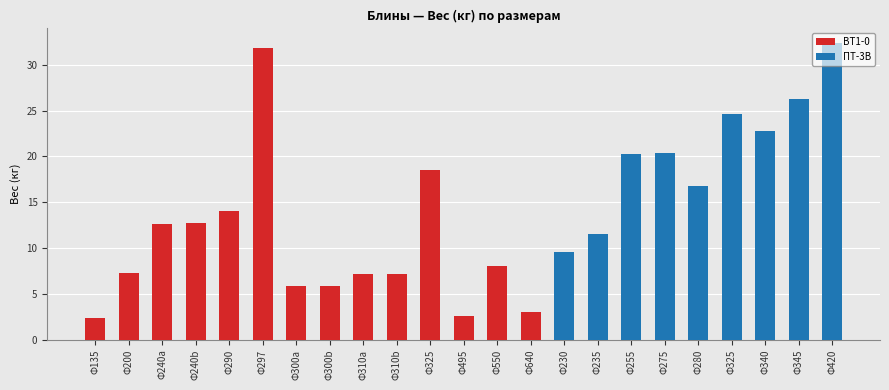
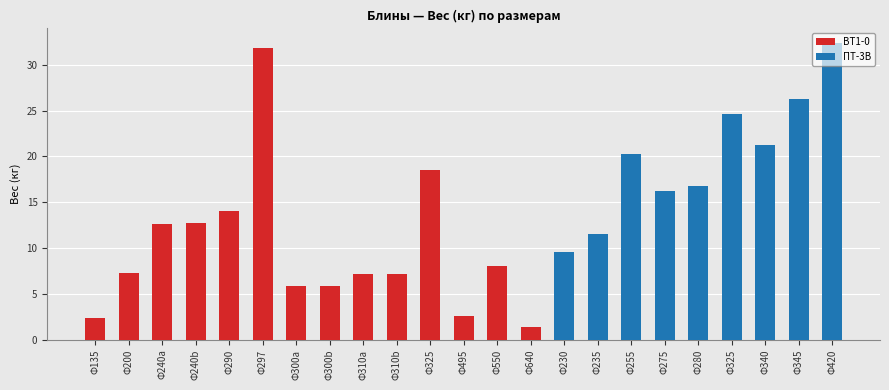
ВТ1-0, Ф640: 3 -> 1
ПТ-3В, Ф275: 20 -> 16
ПТ-3В, Ф340: 23 -> 21
